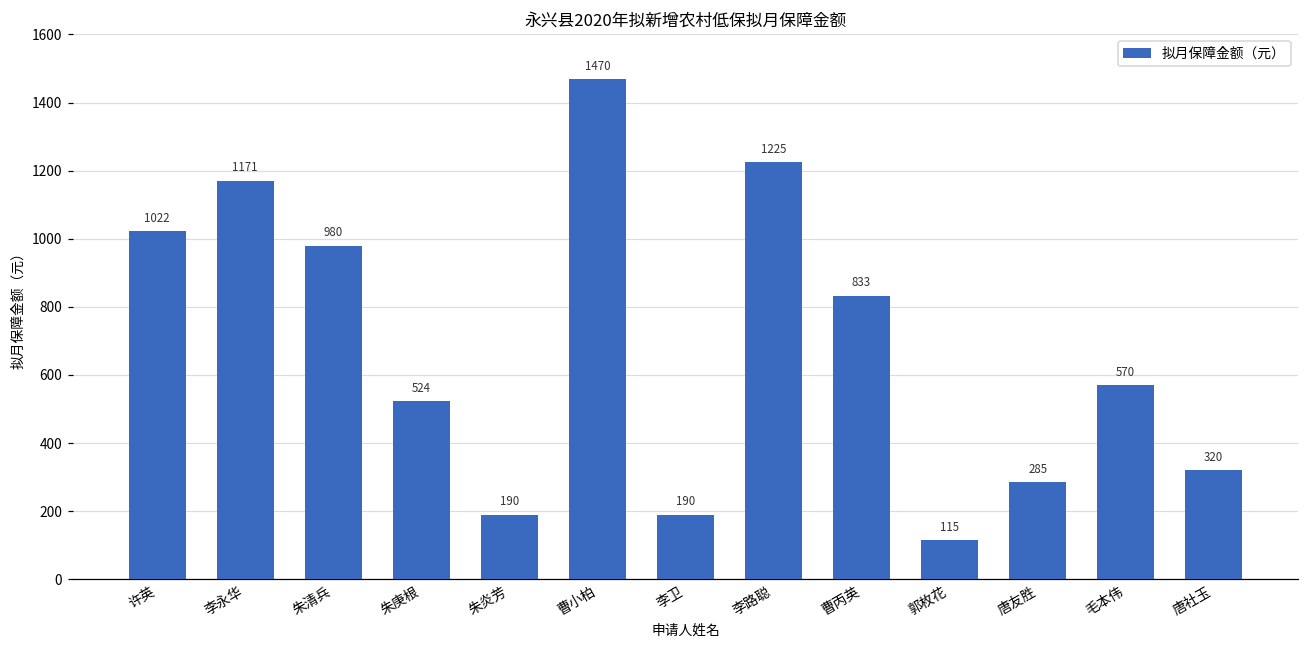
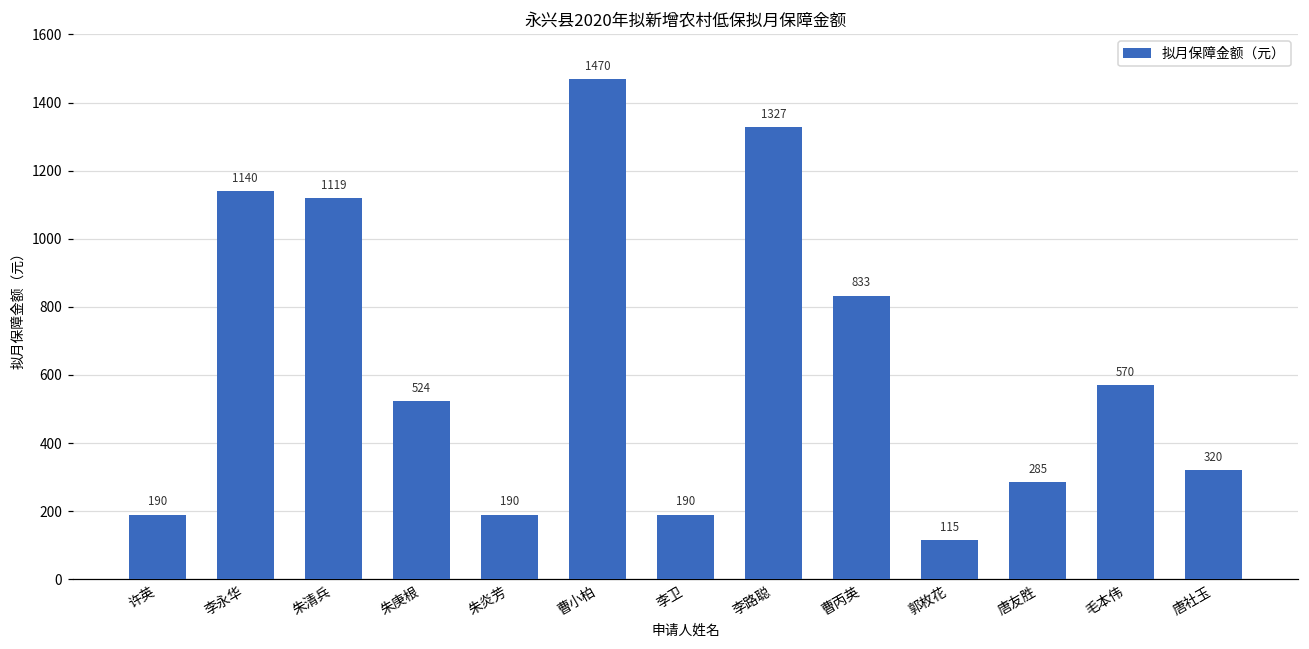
许英: 1022 -> 190
李永华: 1171 -> 1140
朱清兵: 980 -> 1119
李路聪: 1225 -> 1327
